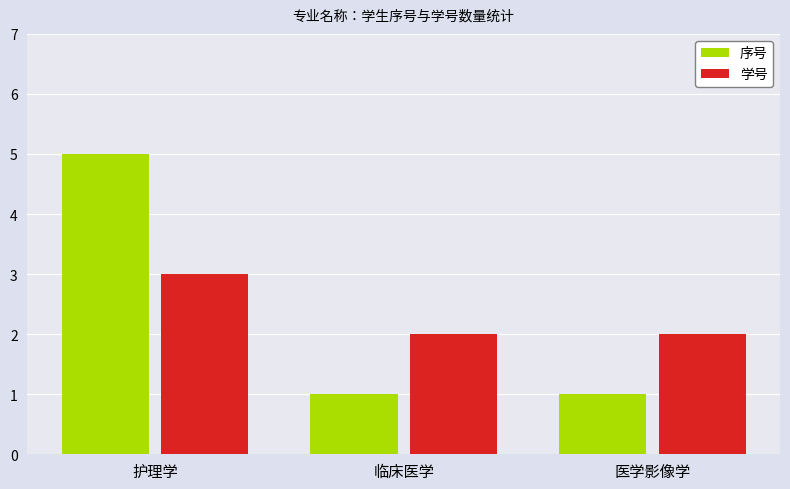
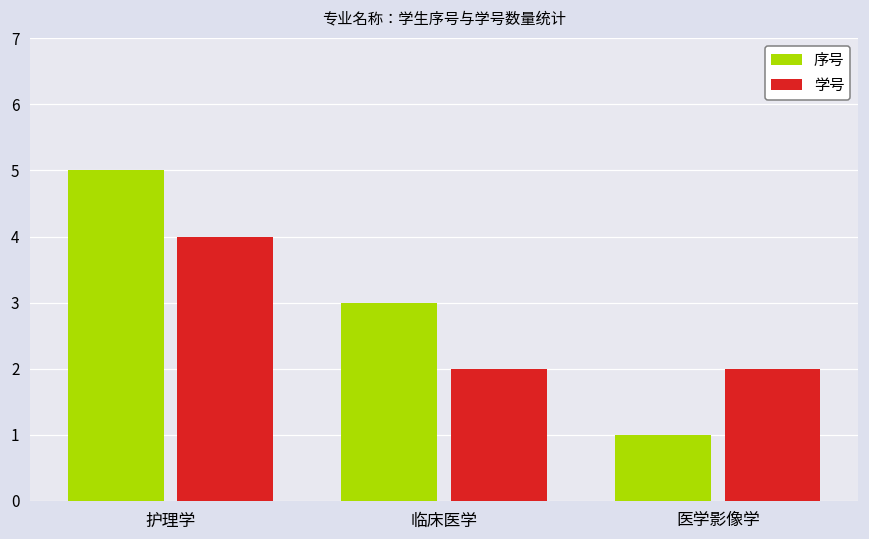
学号, 护理学: 3 -> 4
序号, 临床医学: 1 -> 3
